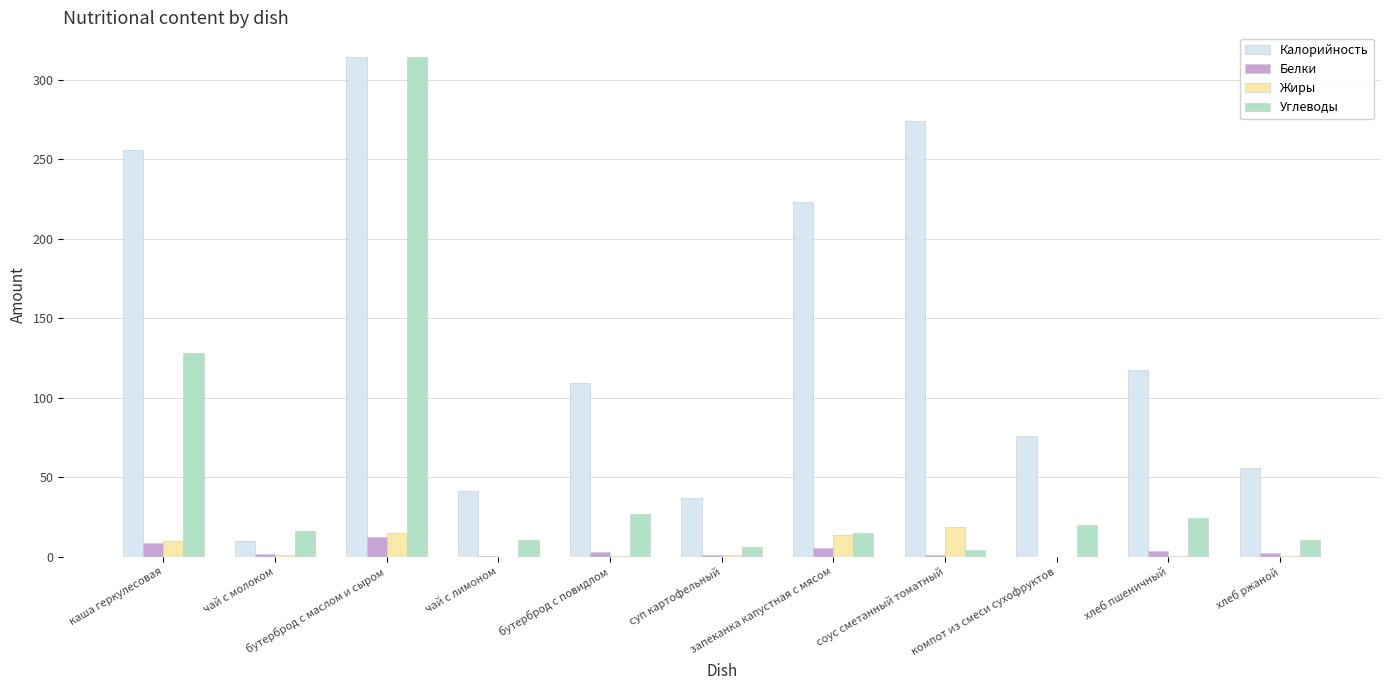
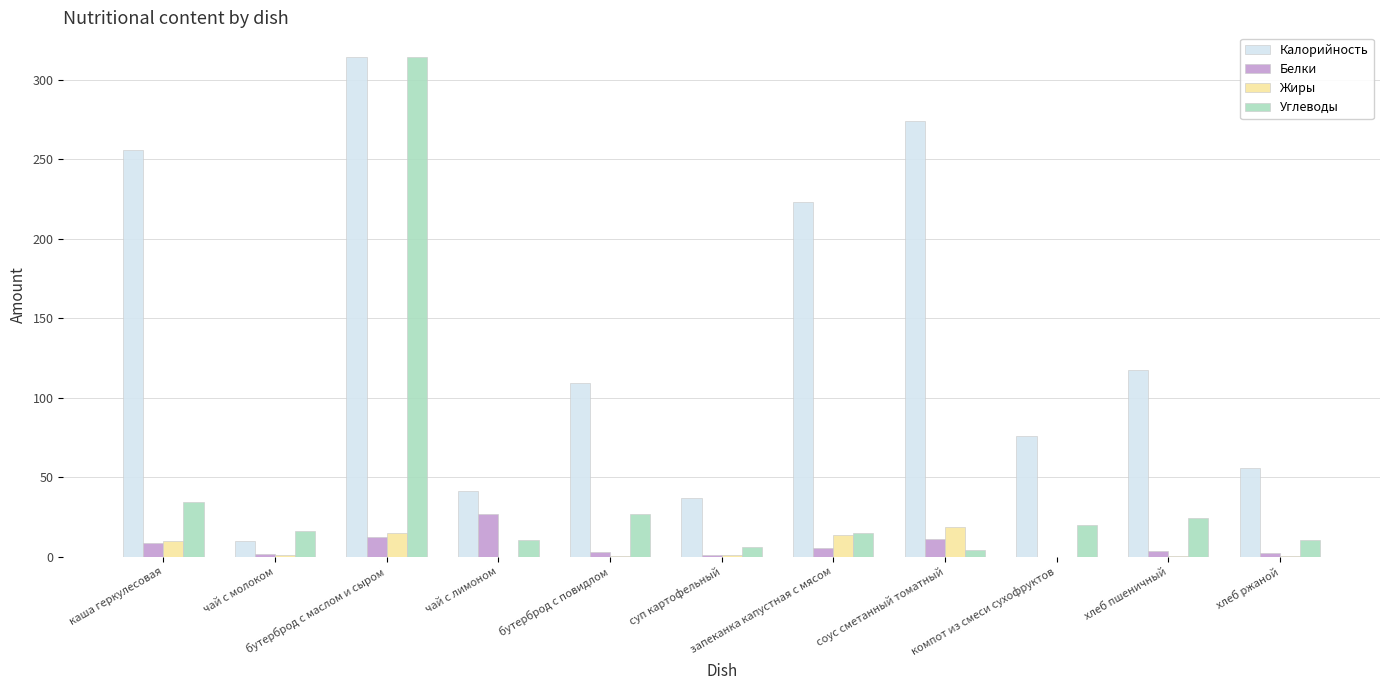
Углеводы, каша геркулесовая: 128 -> 34
Белки, чай с лимоном: 0 -> 27
Белки, соус сметанный томатный: 1 -> 11
